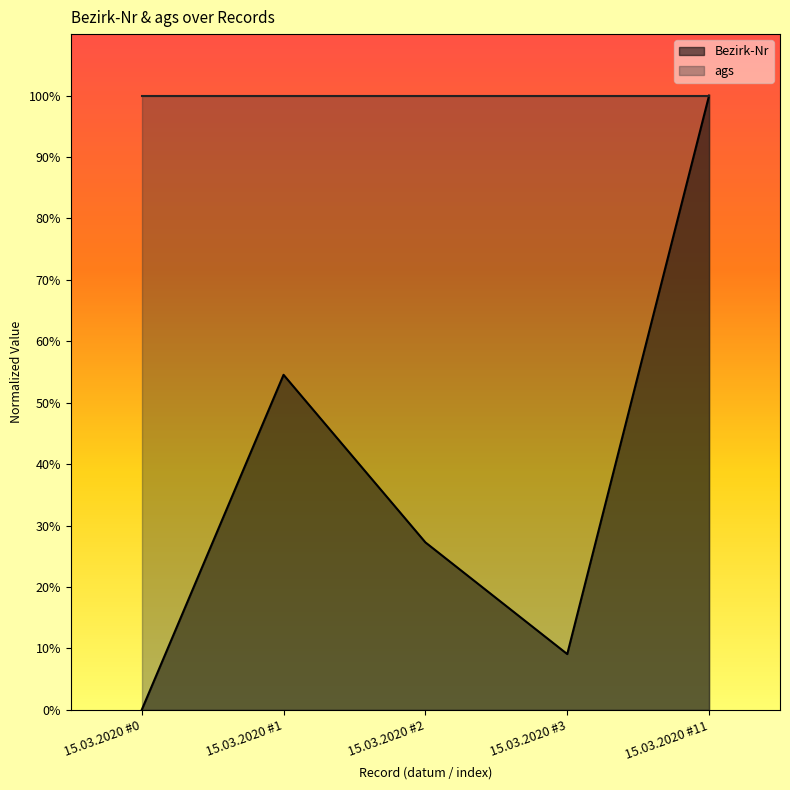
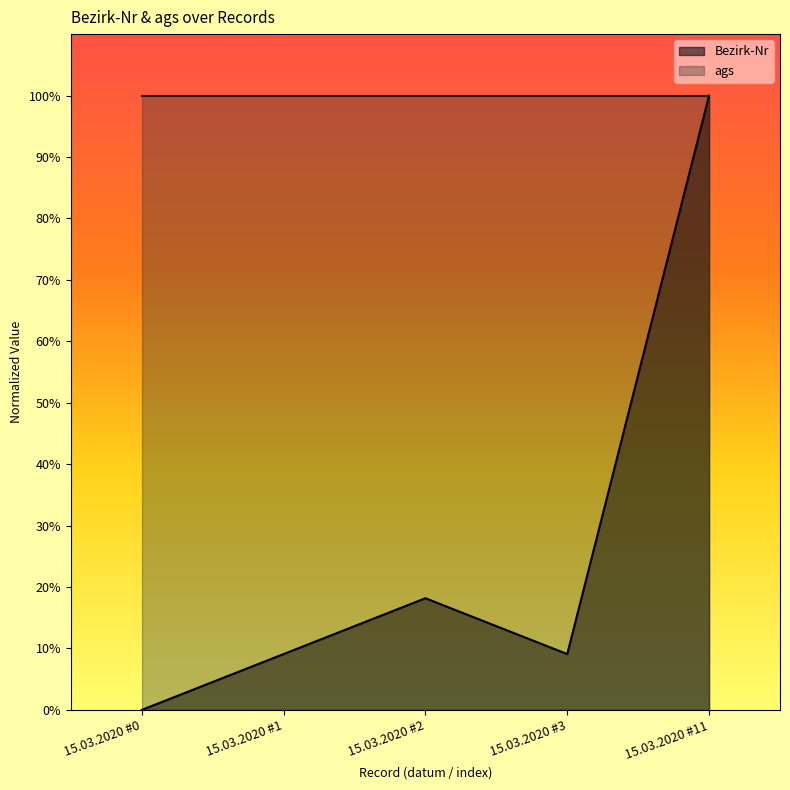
Bezirk-Nr, 15.03.2020 #1: 55% -> 9%
Bezirk-Nr, 15.03.2020 #2: 27% -> 18%
